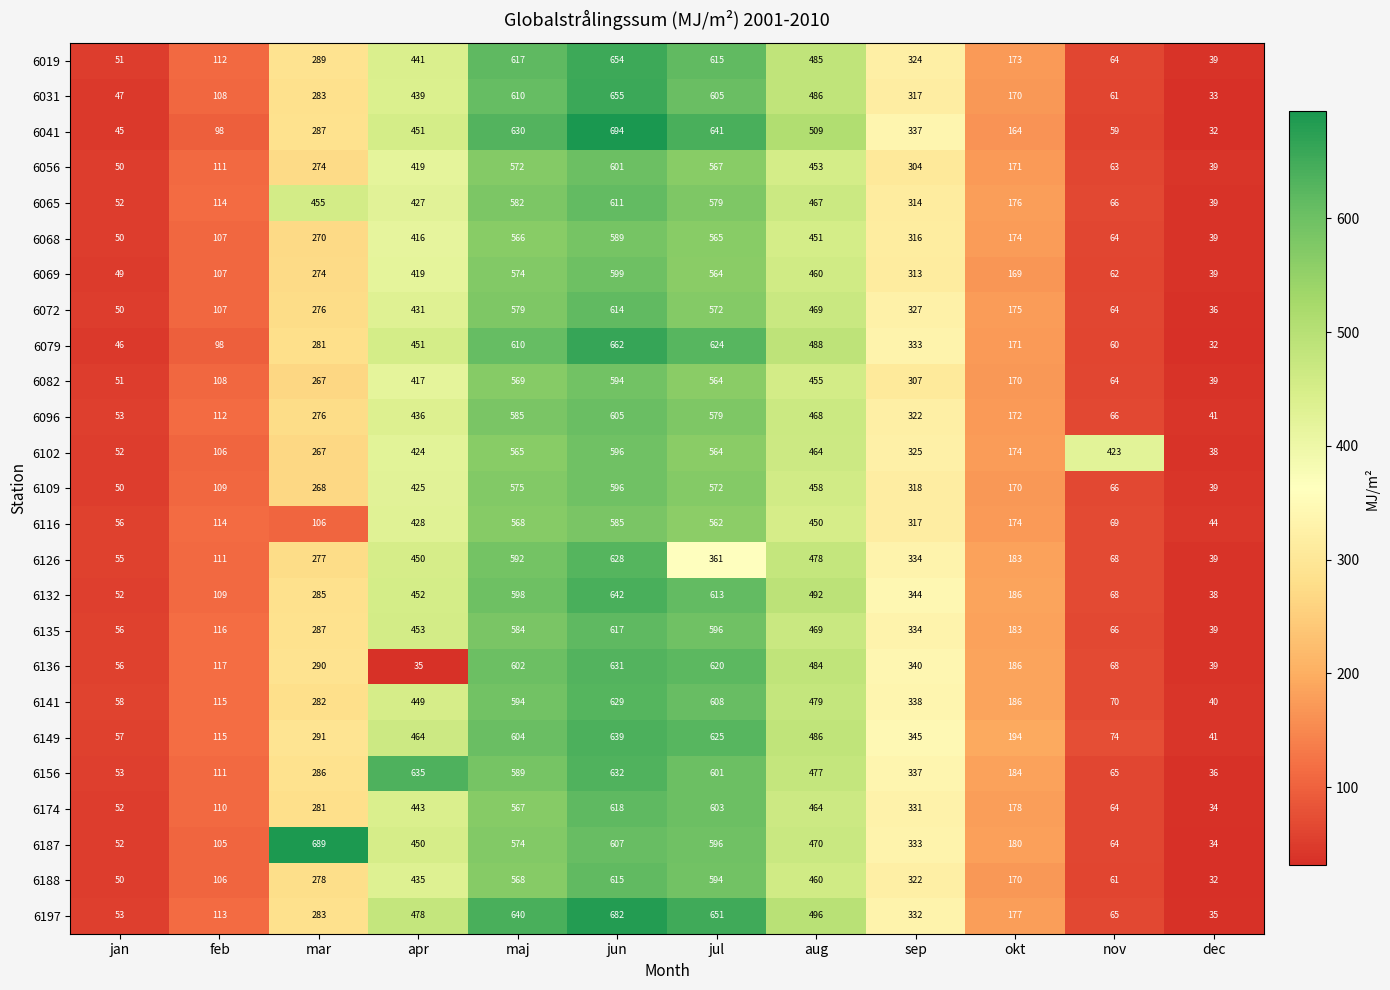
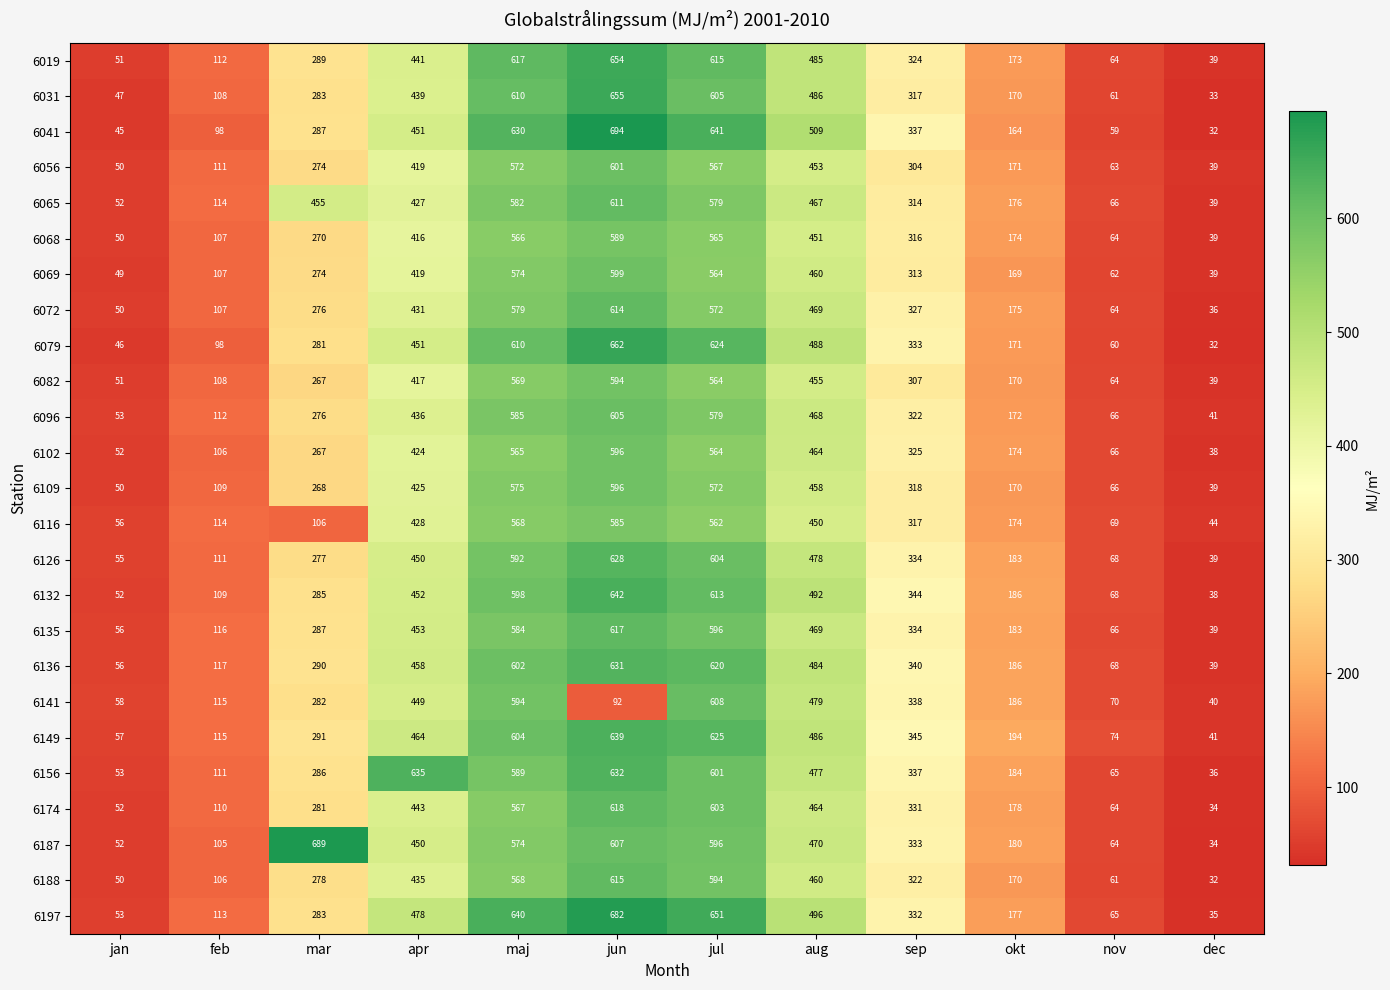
6102, nov: 423 -> 66
6126, jul: 361 -> 604
6136, apr: 35 -> 458
6141, jun: 629 -> 92
